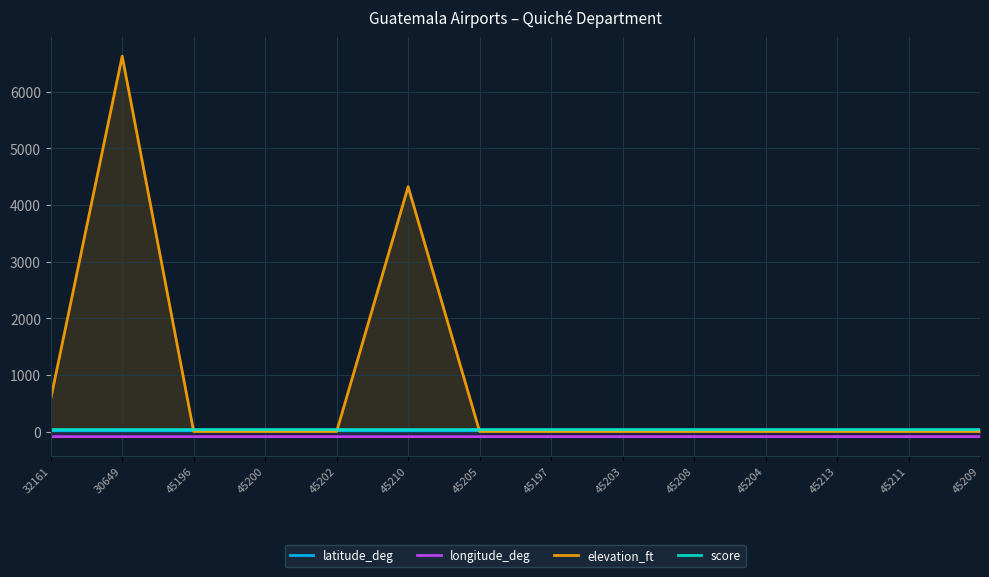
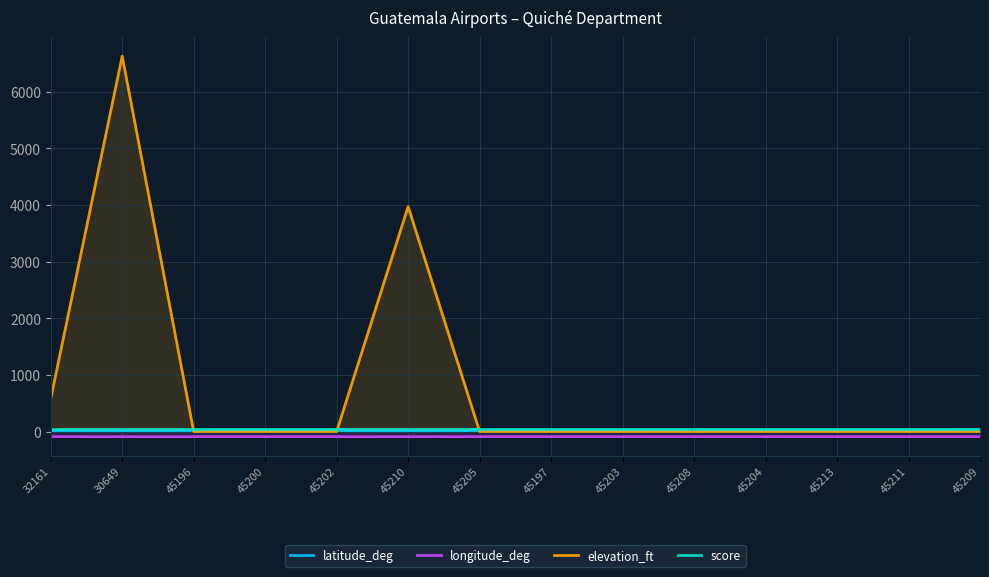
elevation_ft, 45210: 4300 -> 4000
